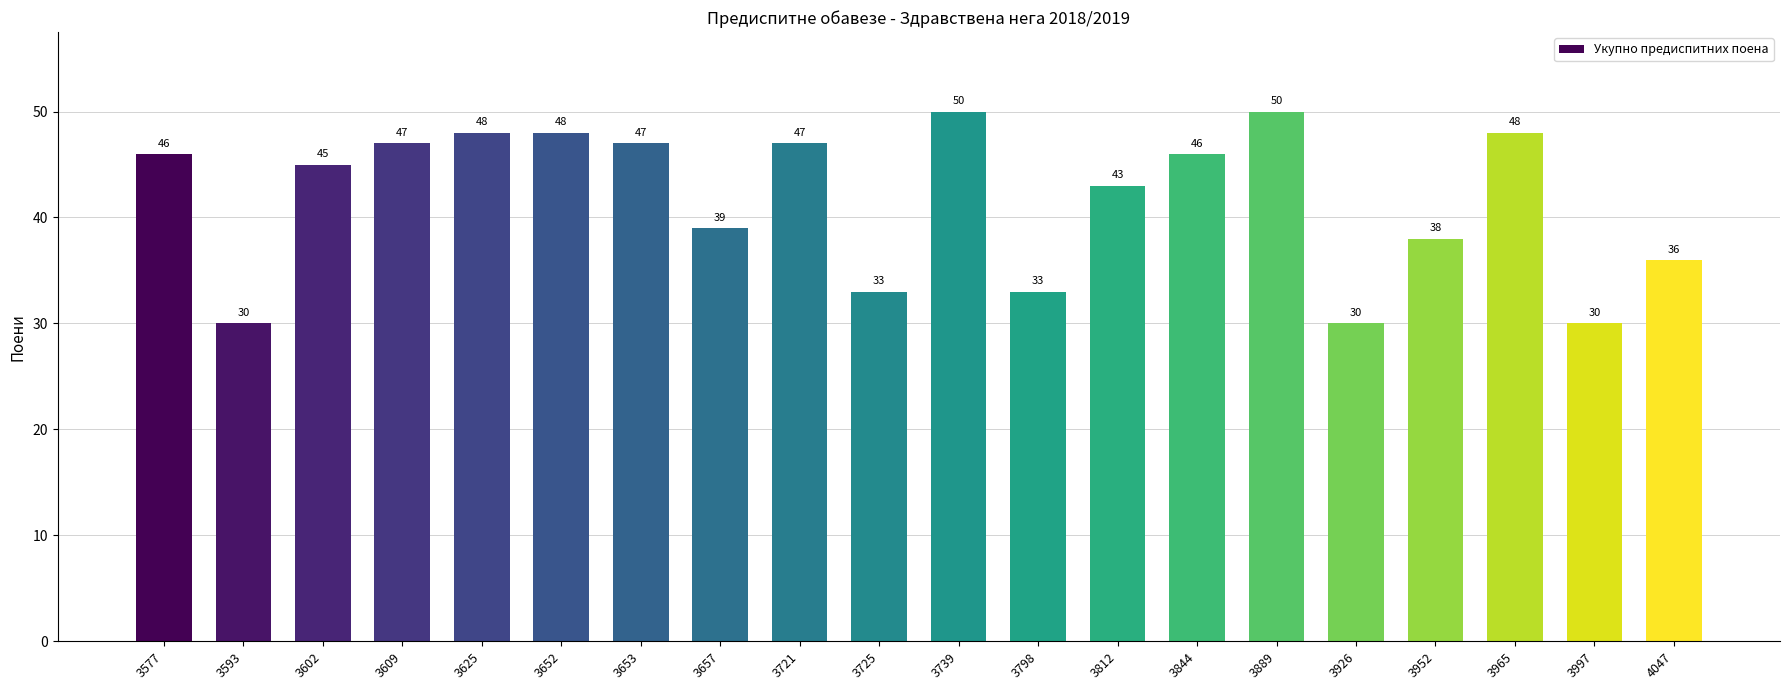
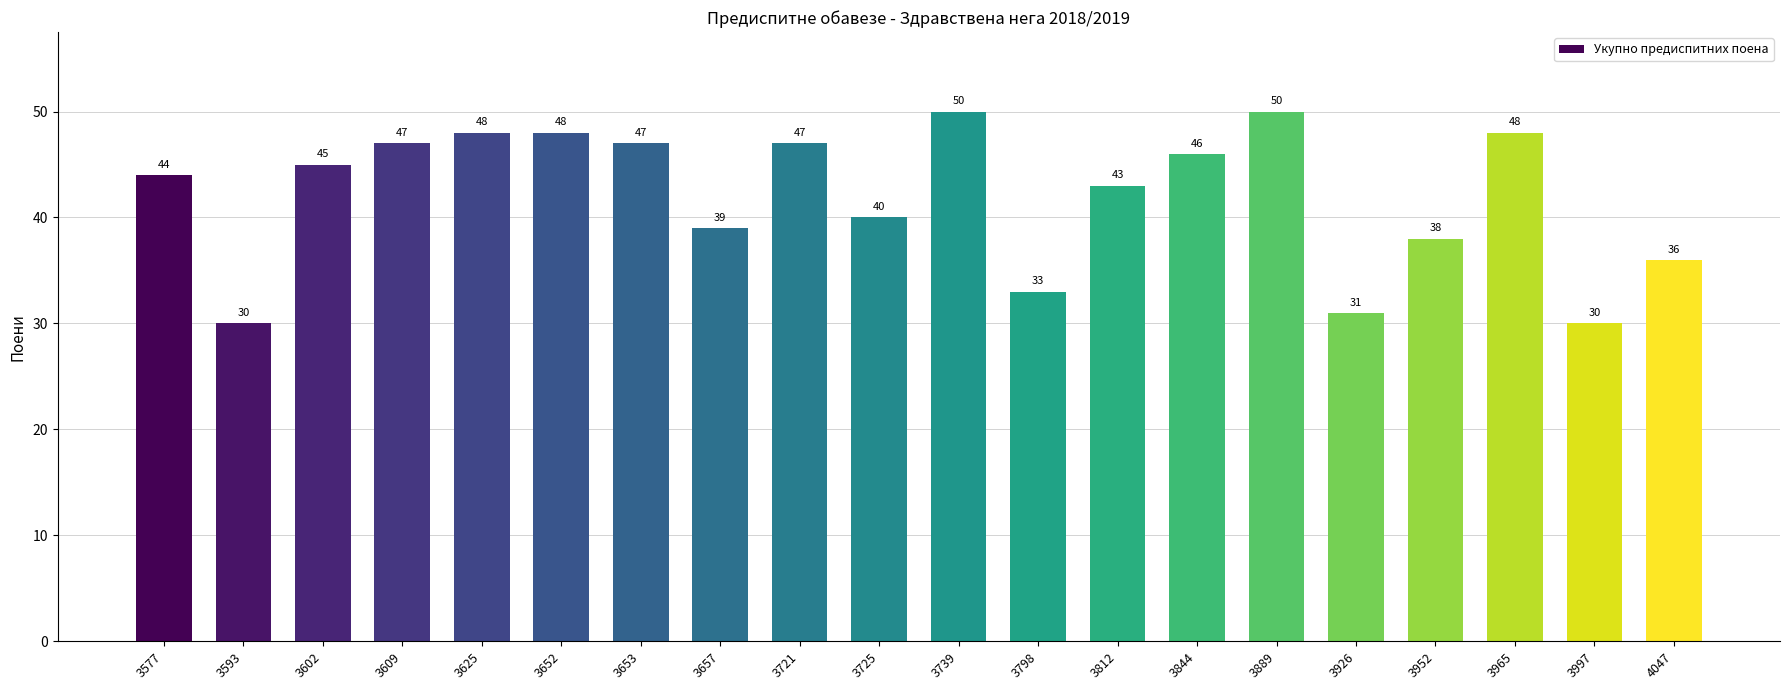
3577: 46 -> 44
3725: 33 -> 40
3926: 30 -> 31
